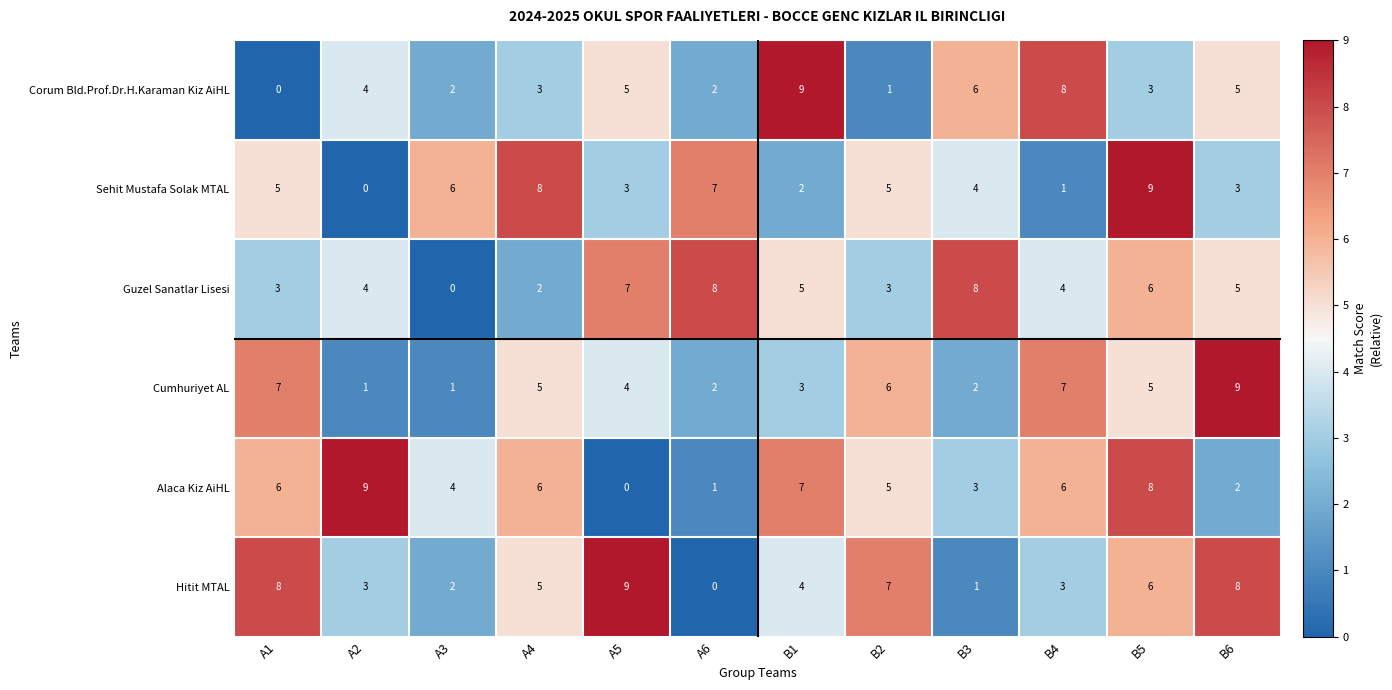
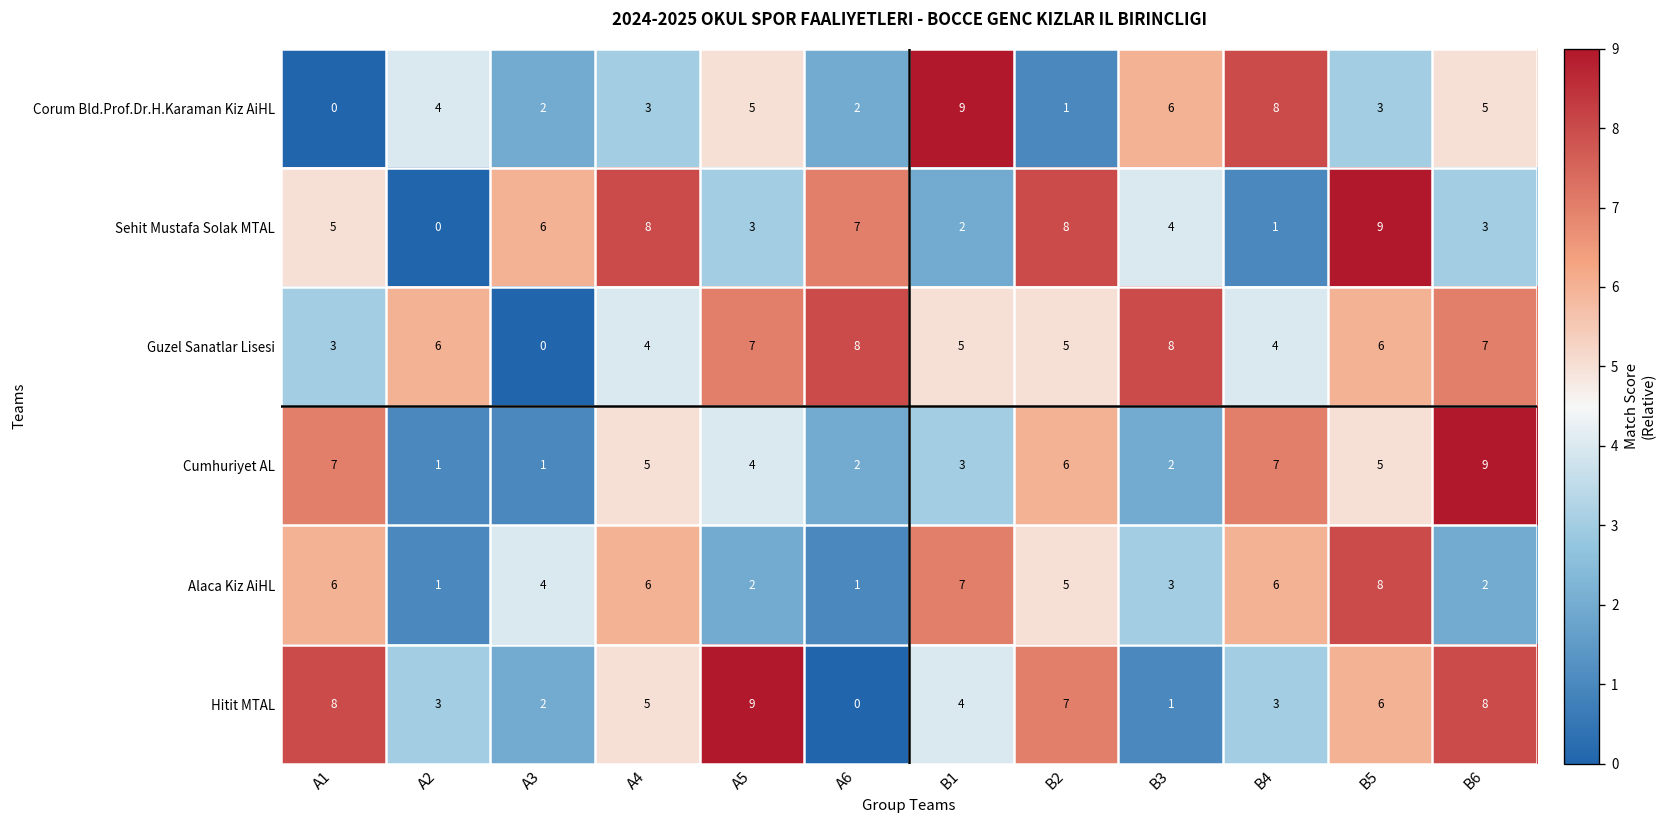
Sehit Mustafa Solak MTAL, B2: 5 -> 8
Guzel Sanatlar Lisesi, A2: 4 -> 6
Guzel Sanatlar Lisesi, A4: 2 -> 4
Guzel Sanatlar Lisesi, B2: 3 -> 5
Guzel Sanatlar Lisesi, B6: 5 -> 7
Alaca Kiz AiHL, A2: 9 -> 1
Alaca Kiz AiHL, A5: 0 -> 2
